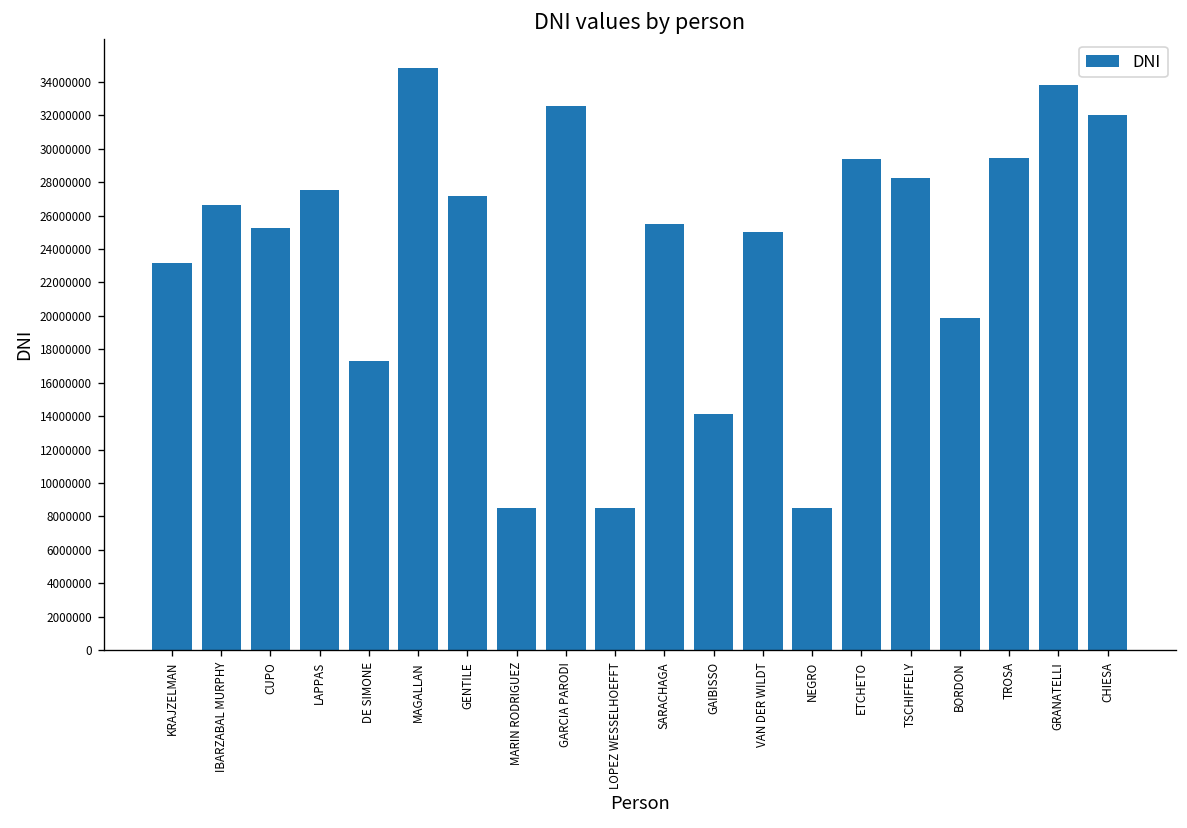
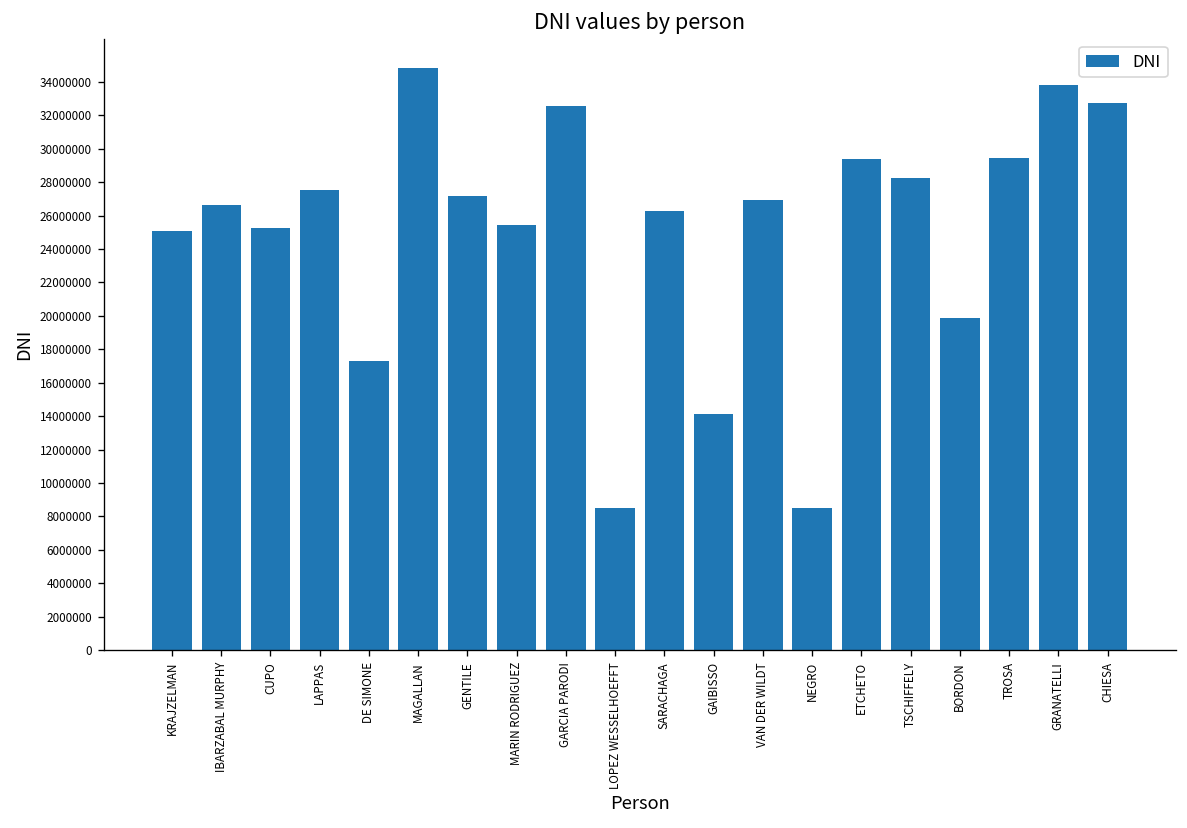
KRAJZELMAN: 23100000 -> 25100000
MARIN RODRIGUEZ: 8500000 -> 25400000
SARACHAGA: 25500000 -> 26300000
VAN DER WILDT: 25000000 -> 27000000
CHIESA: 32000000 -> 32700000
